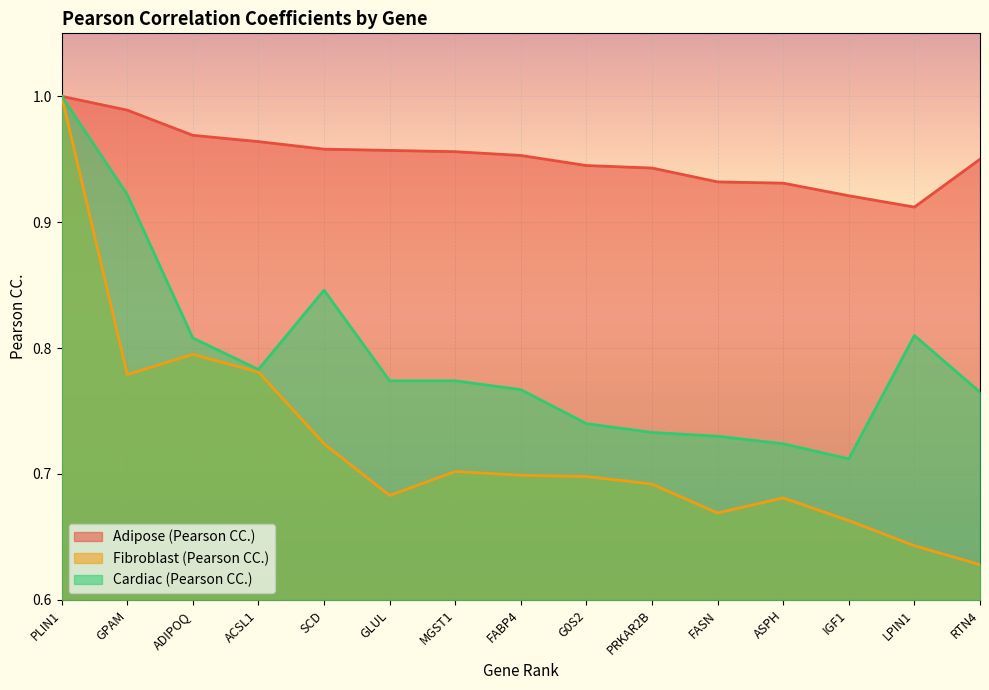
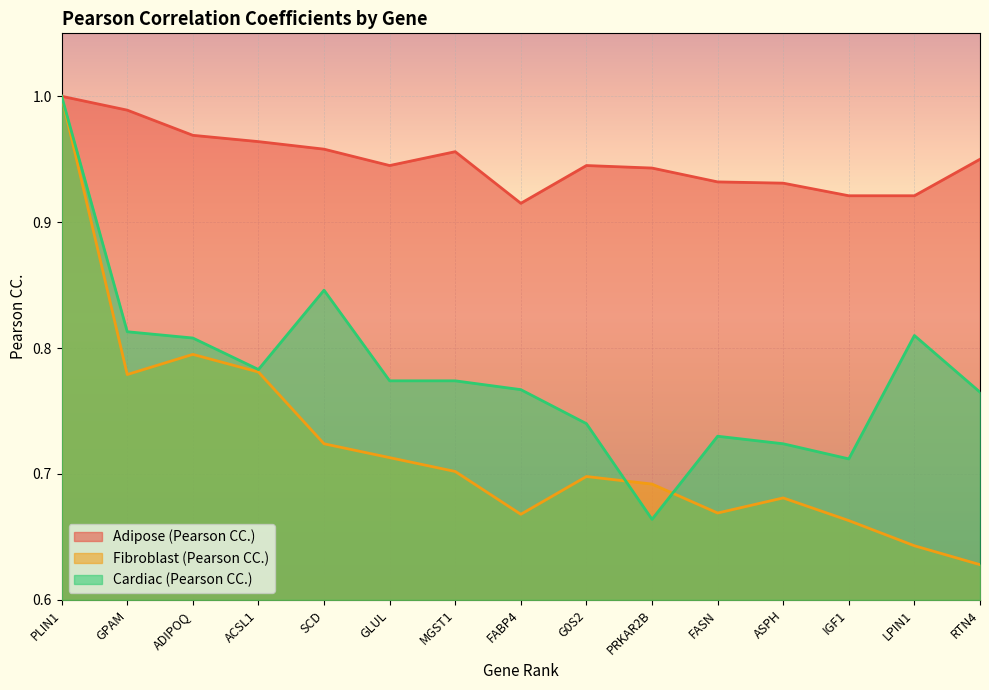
Cardiac (Pearson CC.), GPAM: 0.922 -> 0.813
Adipose (Pearson CC.), GLUL: 0.957 -> 0.945
Fibroblast (Pearson CC.), GLUL: 0.683 -> 0.713
Adipose (Pearson CC.), FABP4: 0.953 -> 0.915
Fibroblast (Pearson CC.), FABP4: 0.699 -> 0.668
Cardiac (Pearson CC.), PRKAR2B: 0.733 -> 0.664
Adipose (Pearson CC.), LPIN1: 0.912 -> 0.921
